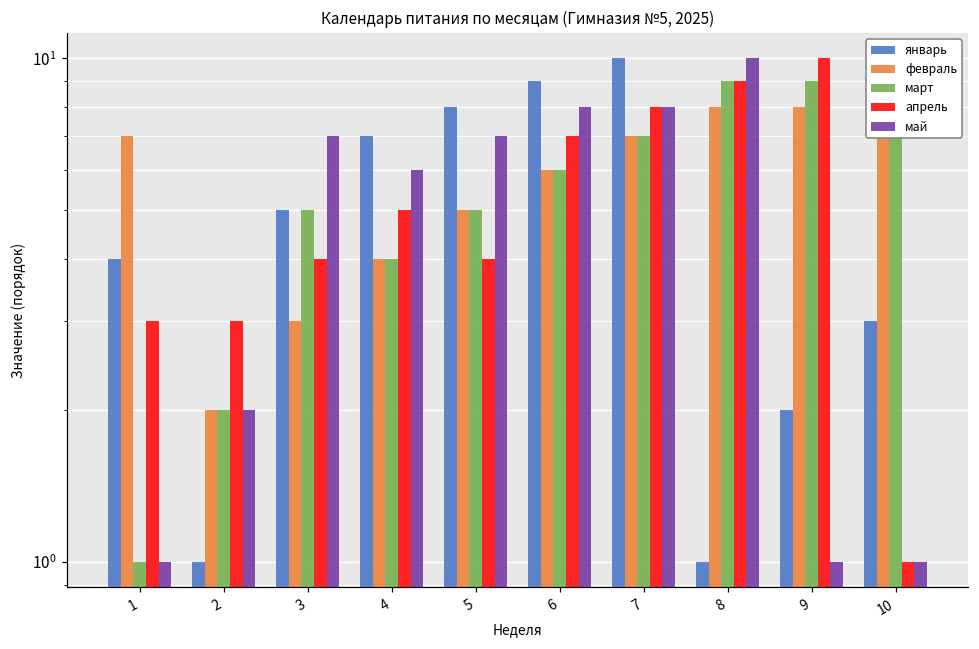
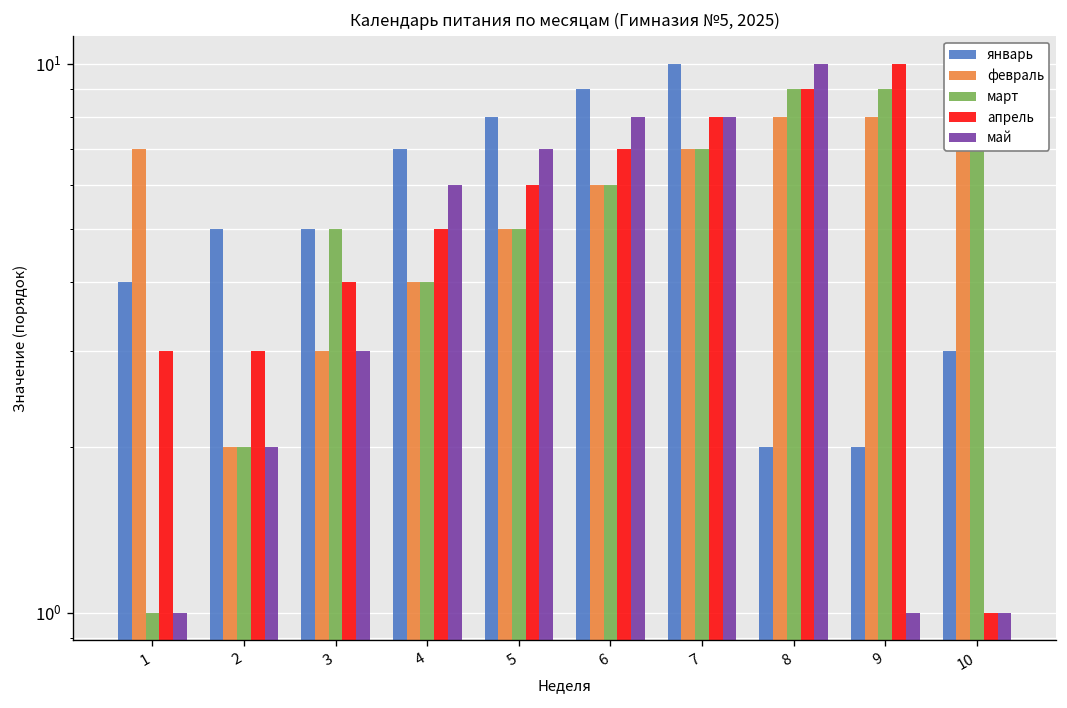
январь, 2: 1 -> 5
май, 3: 7 -> 3
апрель, 5: 4 -> 6
январь, 8: 1 -> 2
